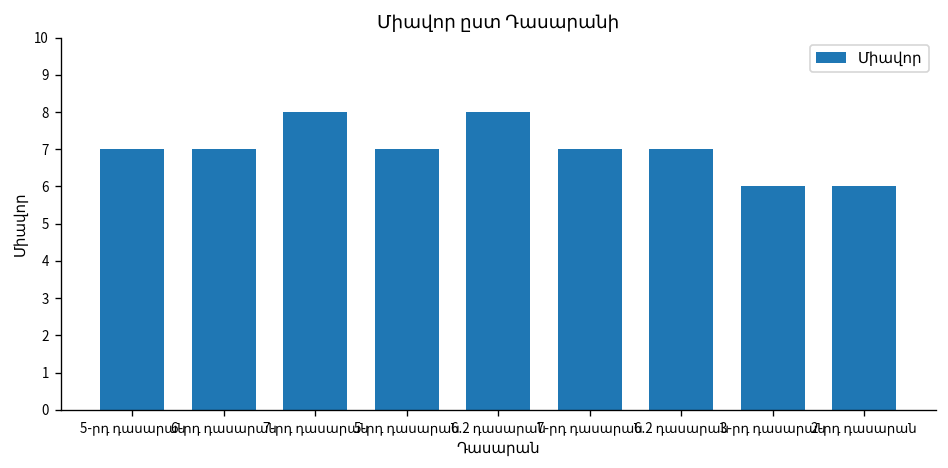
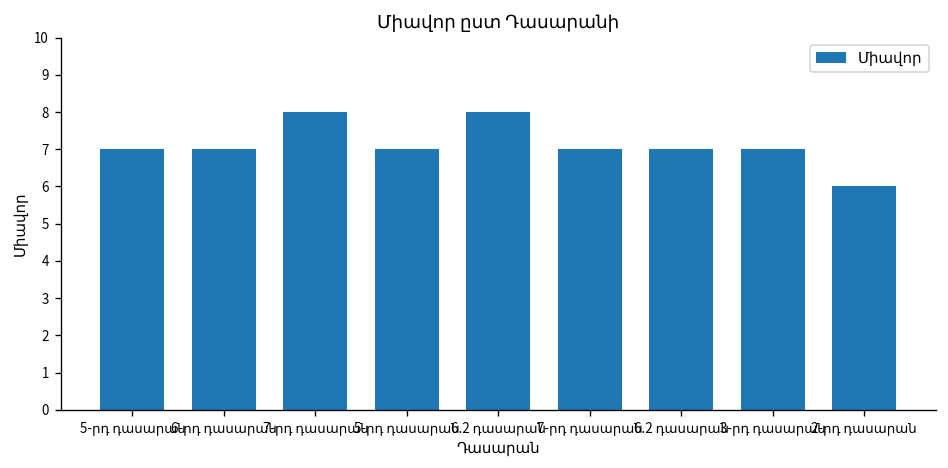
3-րդ դասարան: 6 -> 7
